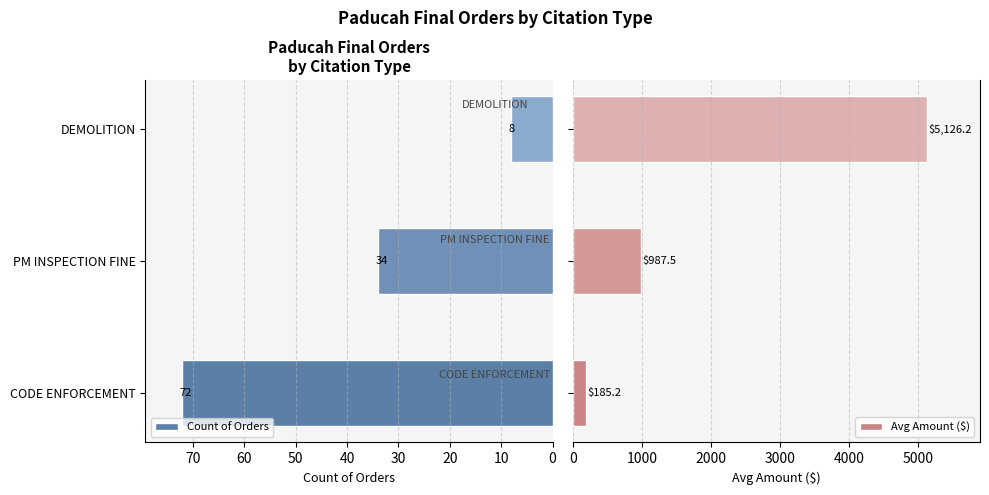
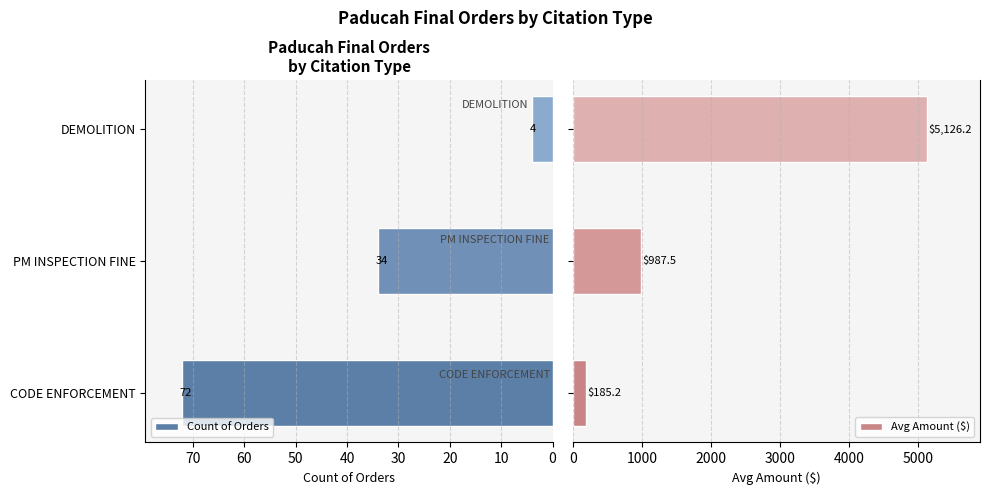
Paducah Final Orders by Citation Type, DEMOLITION: 8 -> 4
